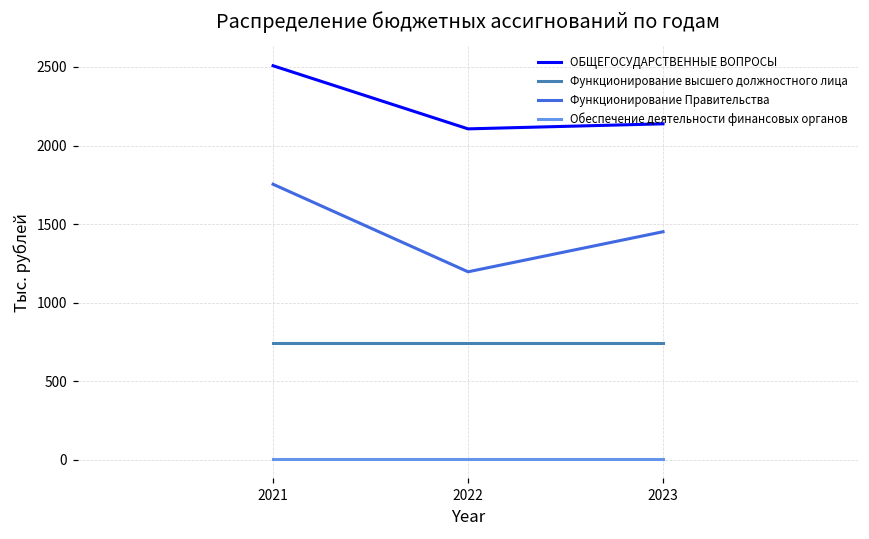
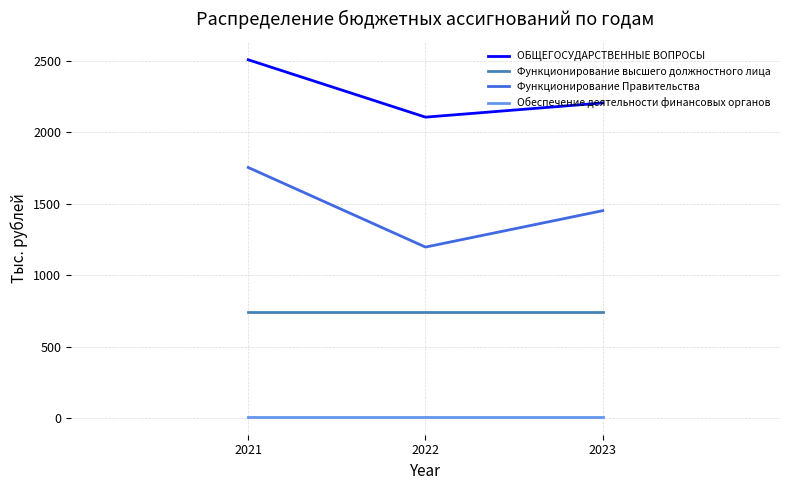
ОБЩЕГОСУДАРСТВЕННЫЕ ВОПРОСЫ, 2023: 2140 -> 2210
